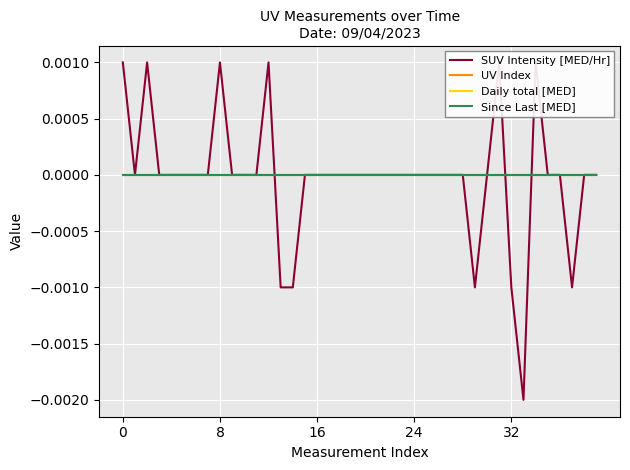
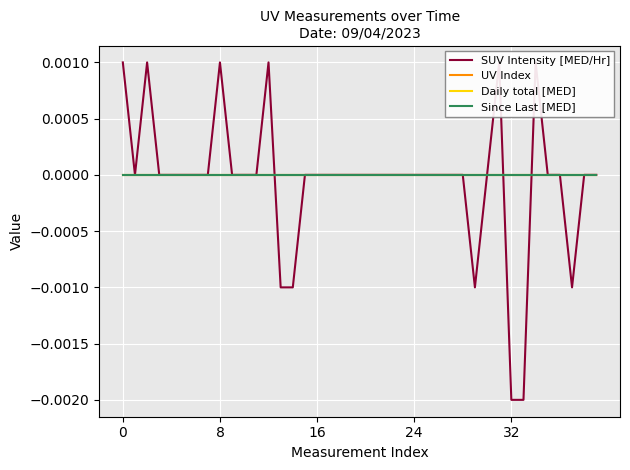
SUV Intensity [MED/Hr], 32: -0.001 -> -0.002
